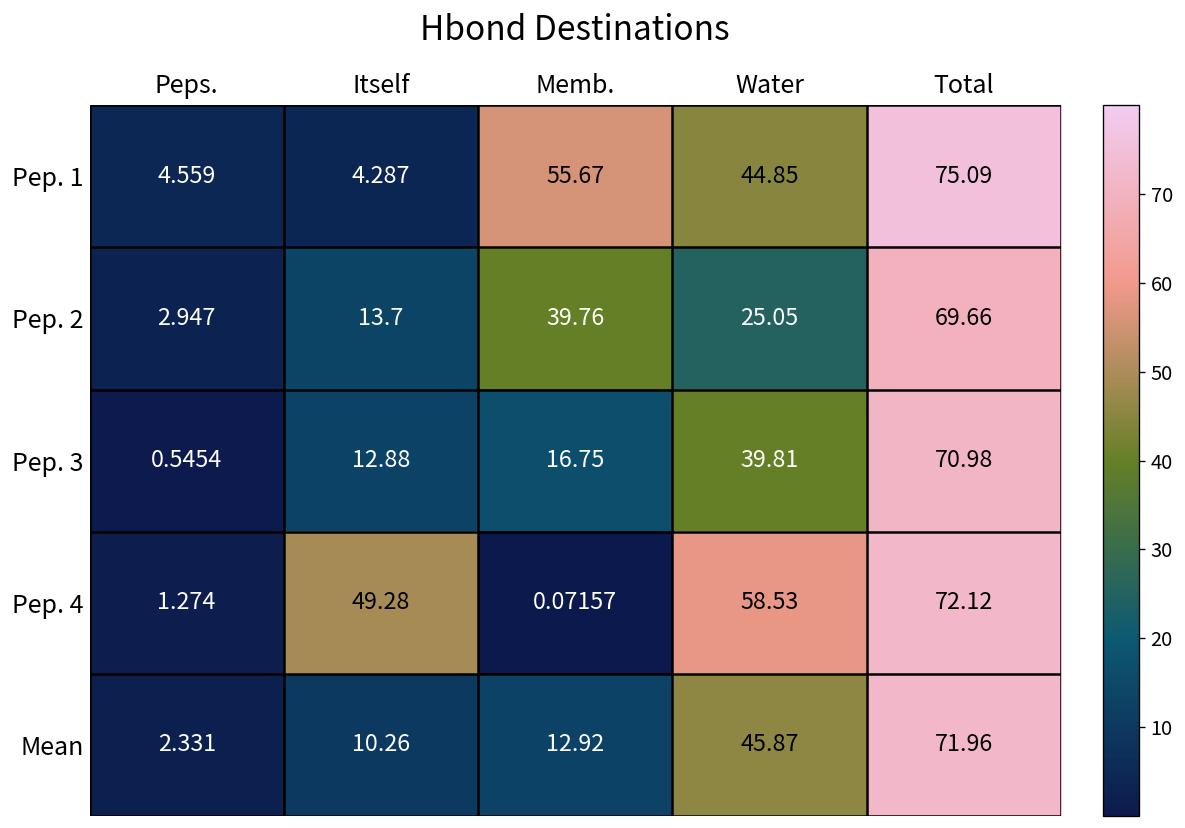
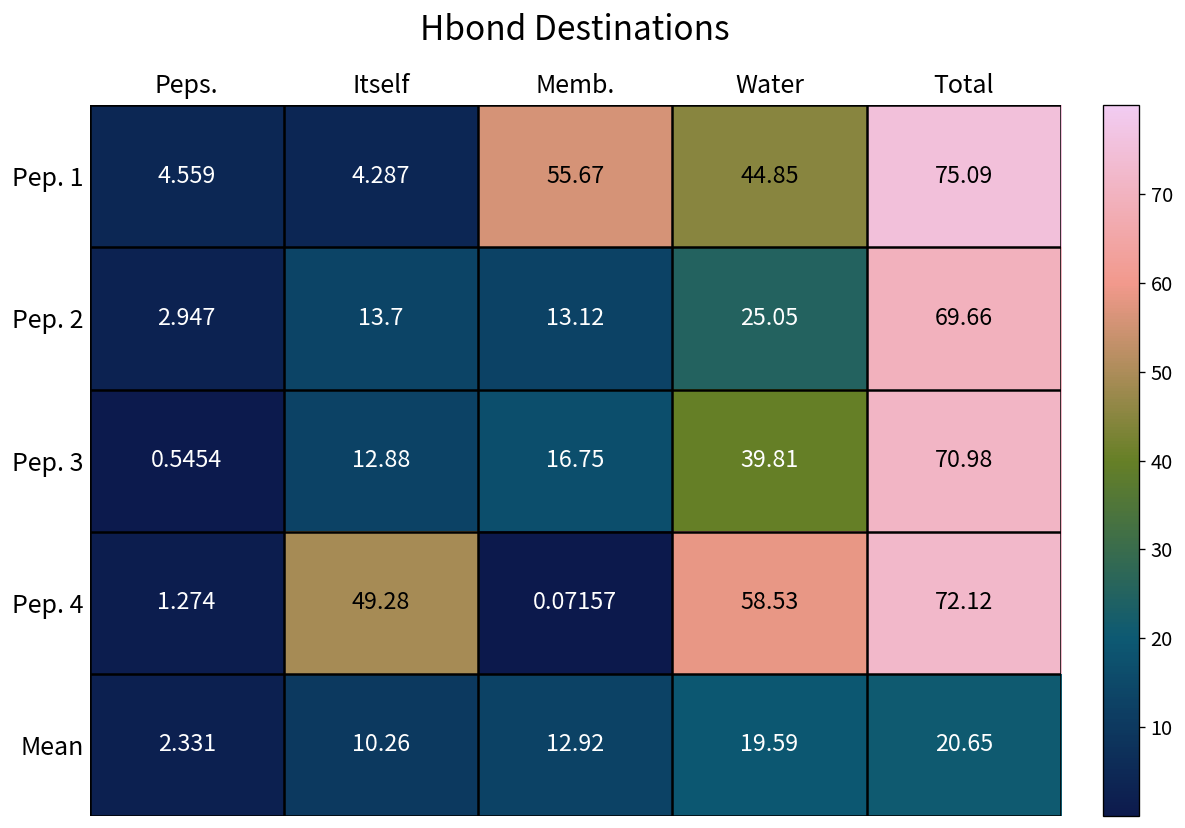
Pep. 2, Memb.: 39.76 -> 13.12
Mean, Water: 45.87 -> 19.59
Mean, Total: 71.96 -> 20.65
